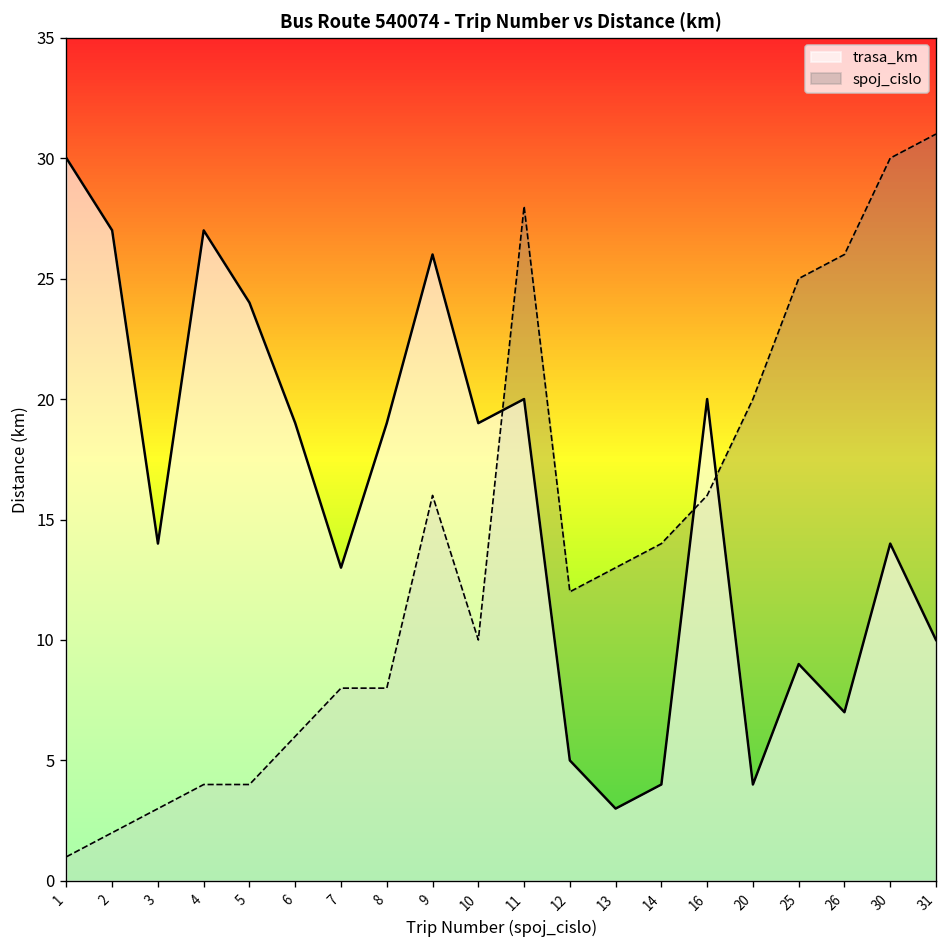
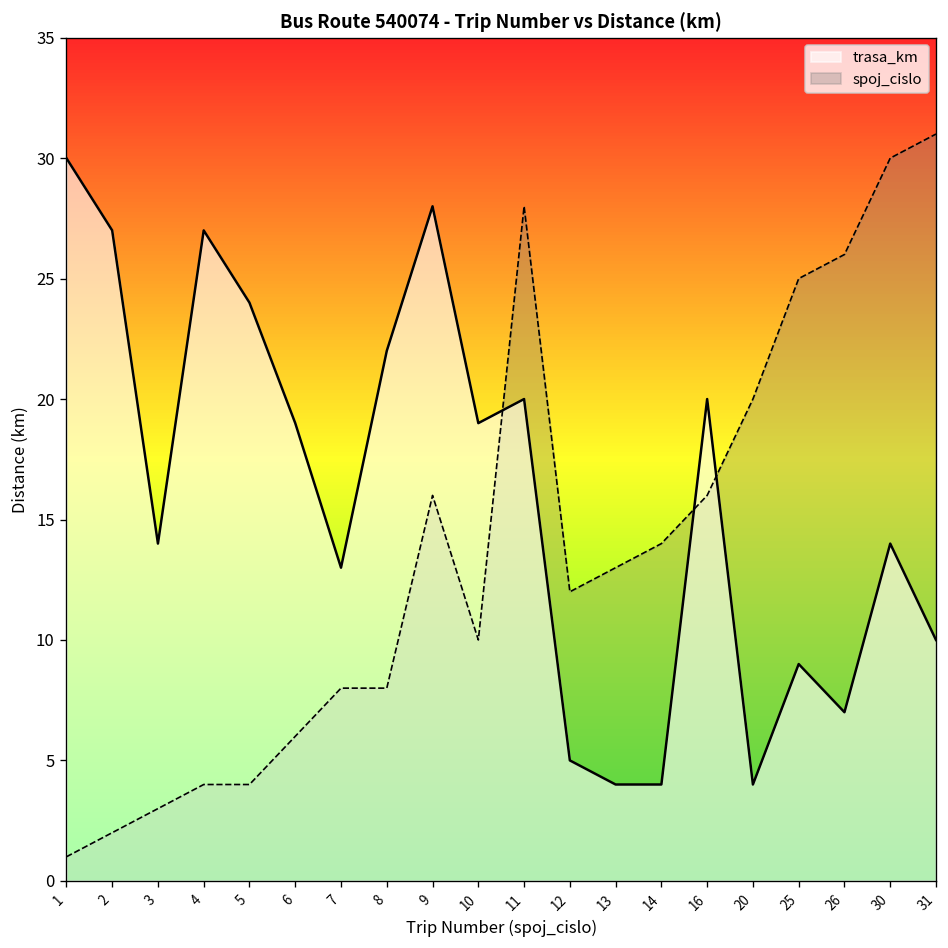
trasa_km, 8: 19 -> 22
trasa_km, 9: 26 -> 28
trasa_km, 13: 3 -> 4
